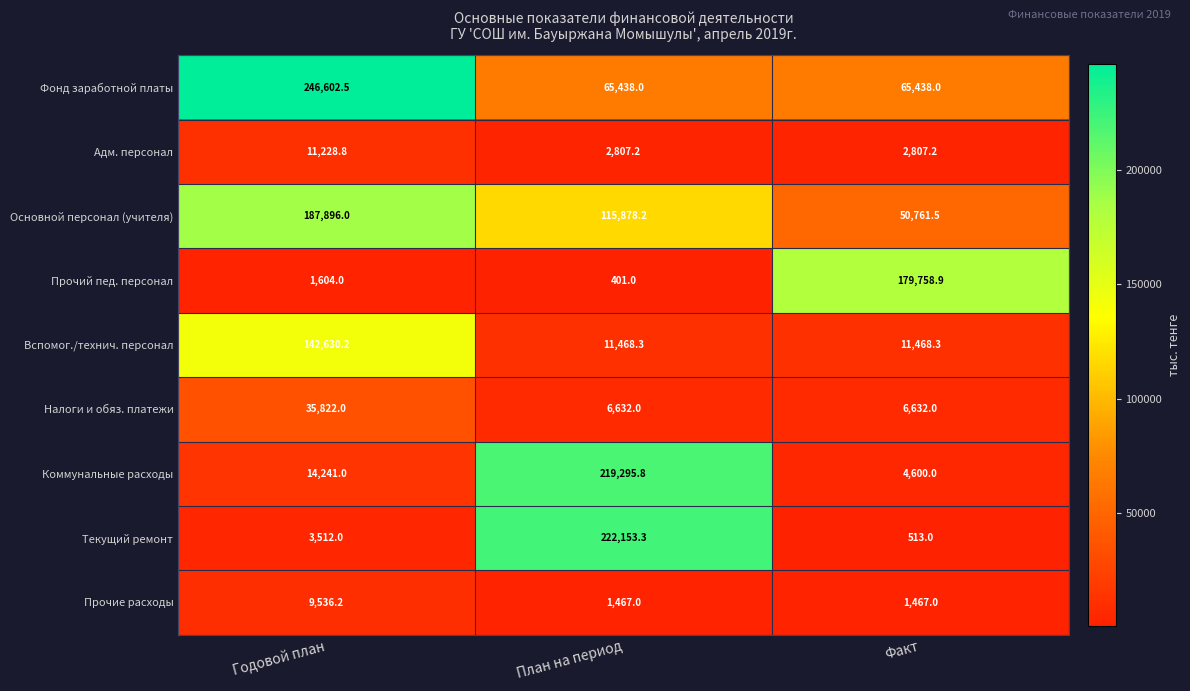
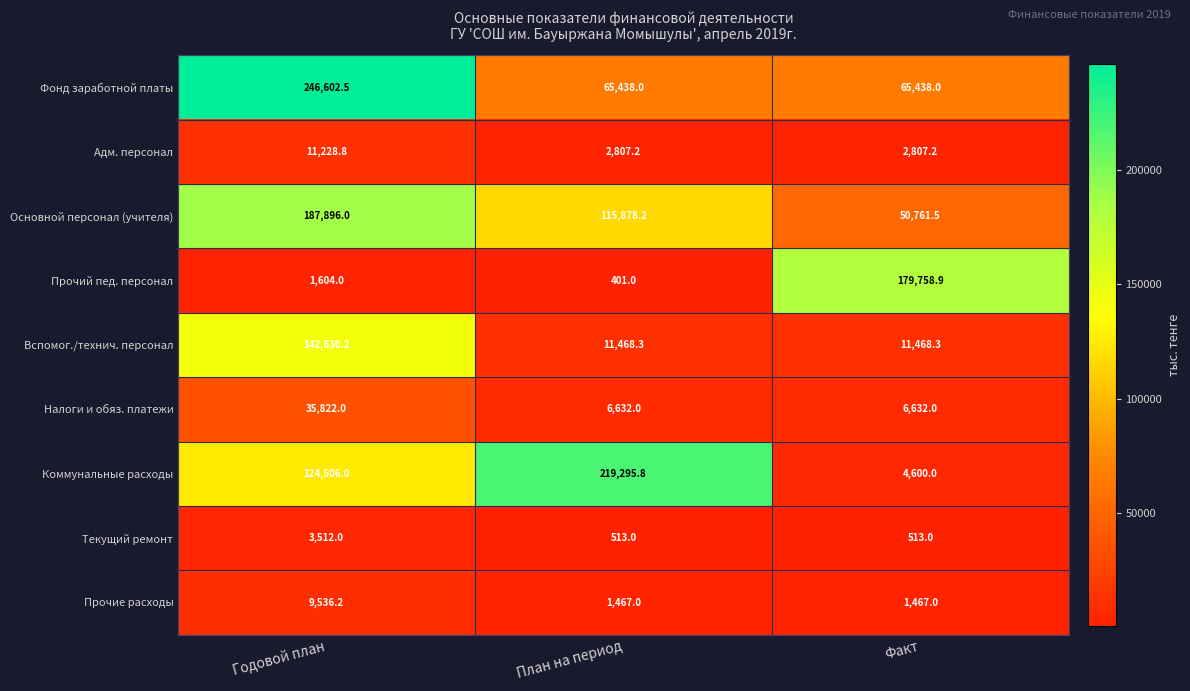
Коммунальные расходы, Годовой план: 14,241.0 -> 124,506.0
Текущий ремонт, План на период: 222,153.3 -> 513.0
